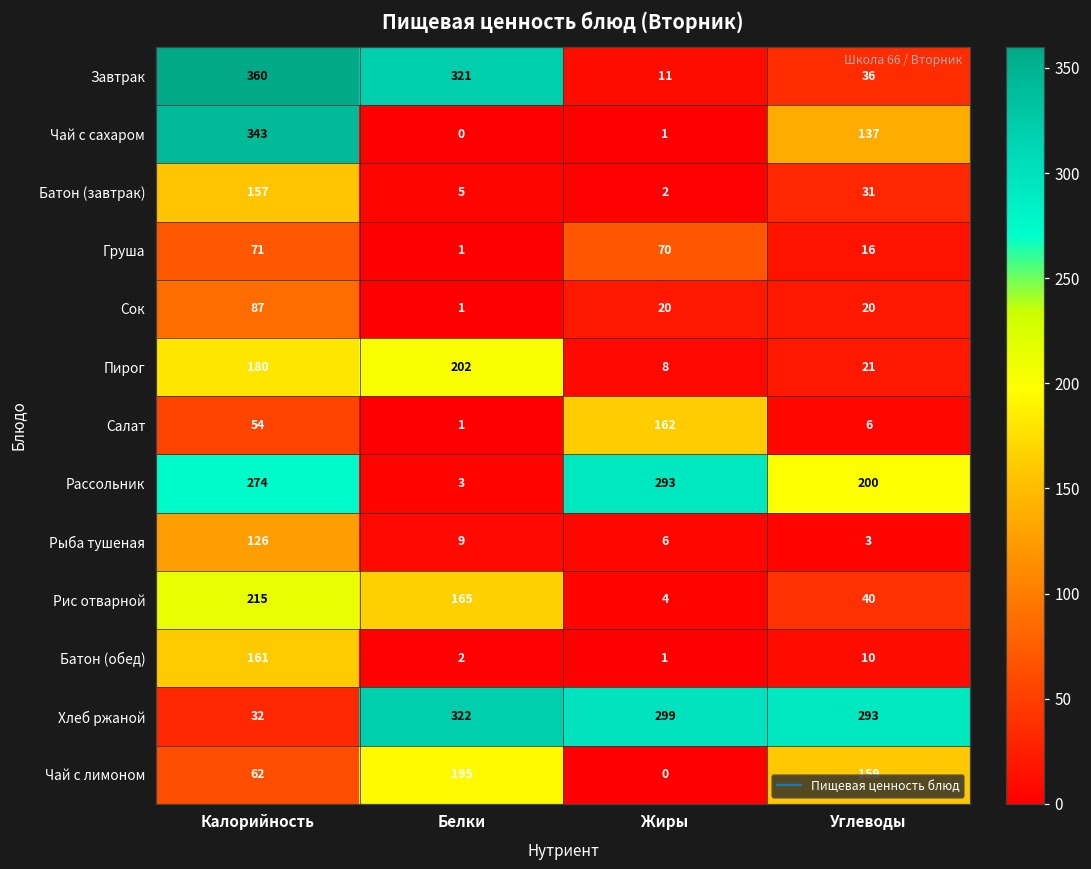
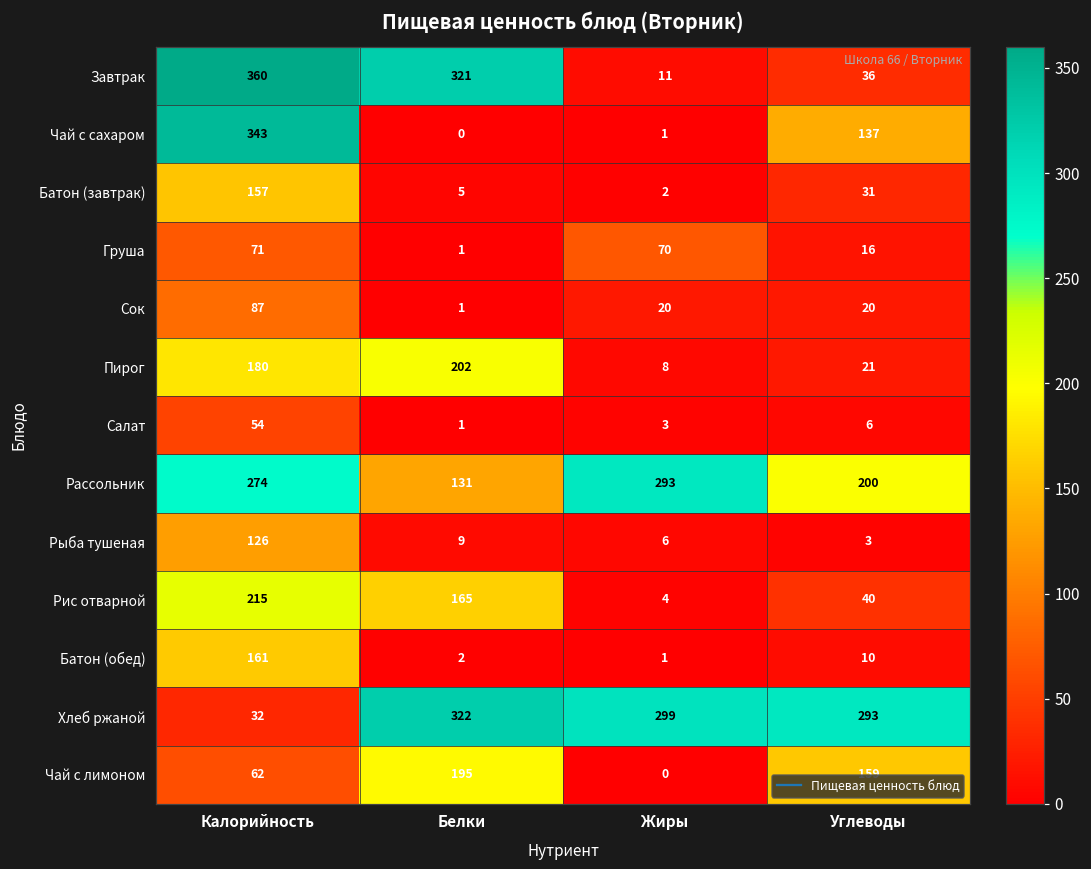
Салат, Жиры: 162 -> 3
Рассольник, Белки: 3 -> 131
